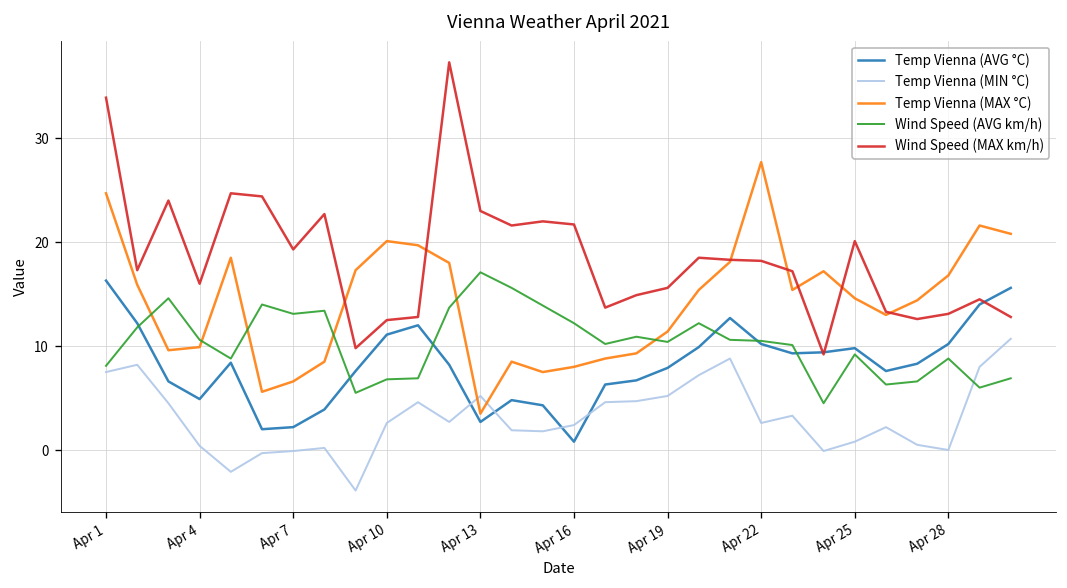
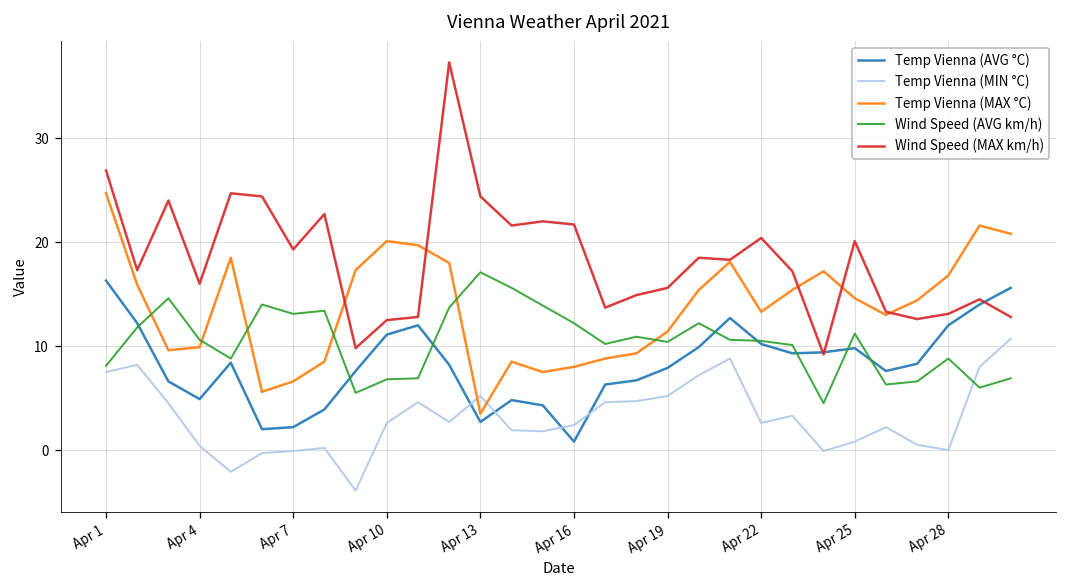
Wind Speed (MAX km/h), Apr 1: 34 -> 27
Wind Speed (MAX km/h), Apr 13: 23 -> 24
Temp Vienna (MAX °C), Apr 22: 28 -> 13
Wind Speed (MAX km/h), Apr 22: 18 -> 20
Wind Speed (AVG km/h), Apr 25: 9 -> 11
Temp Vienna (AVG °C), Apr 28: 10 -> 12
